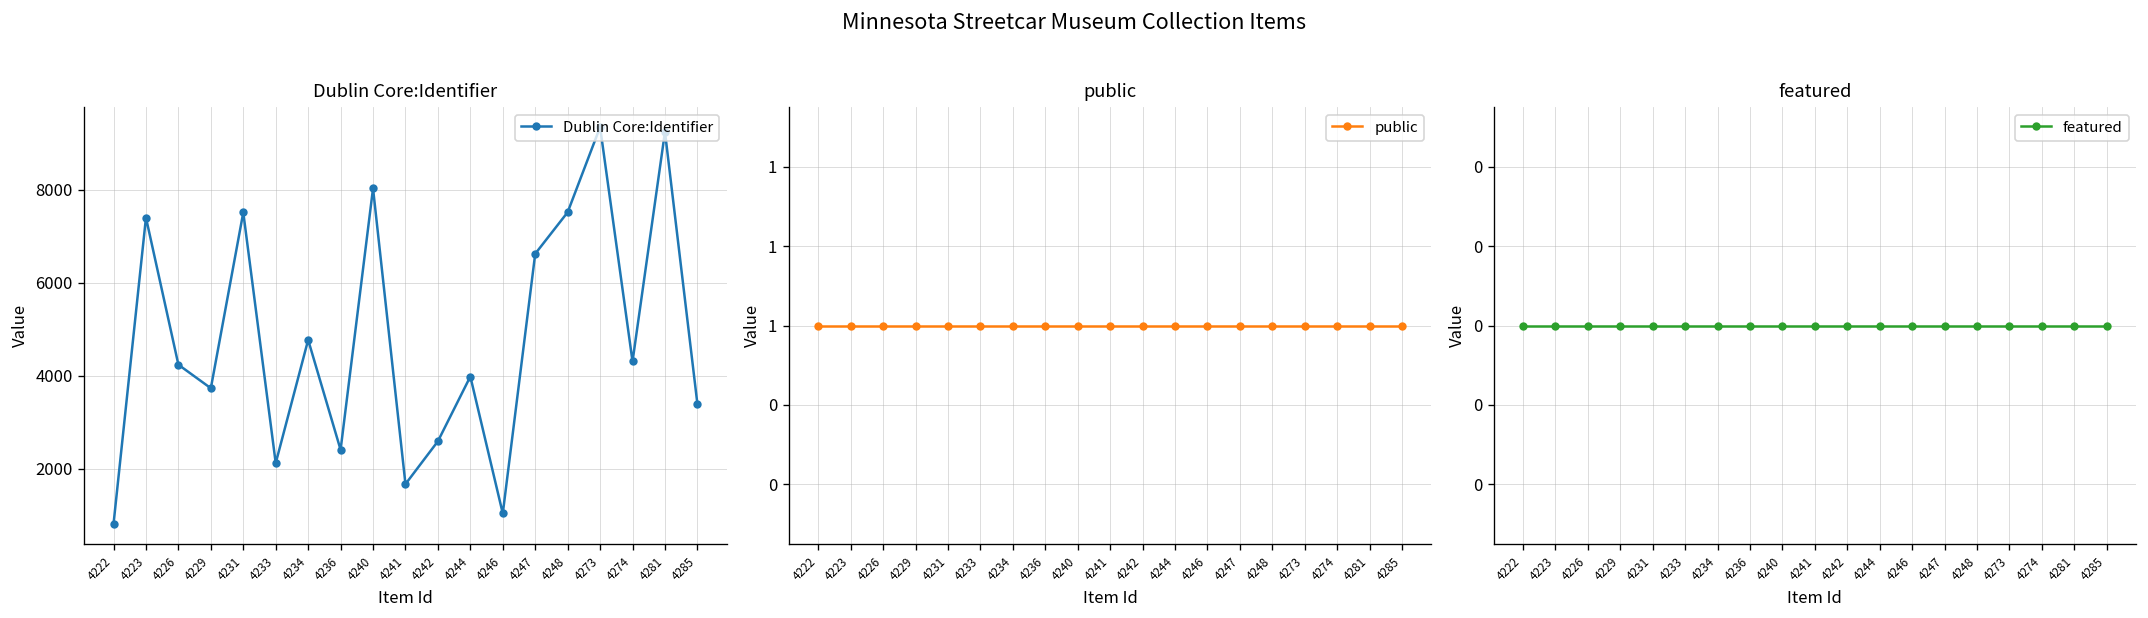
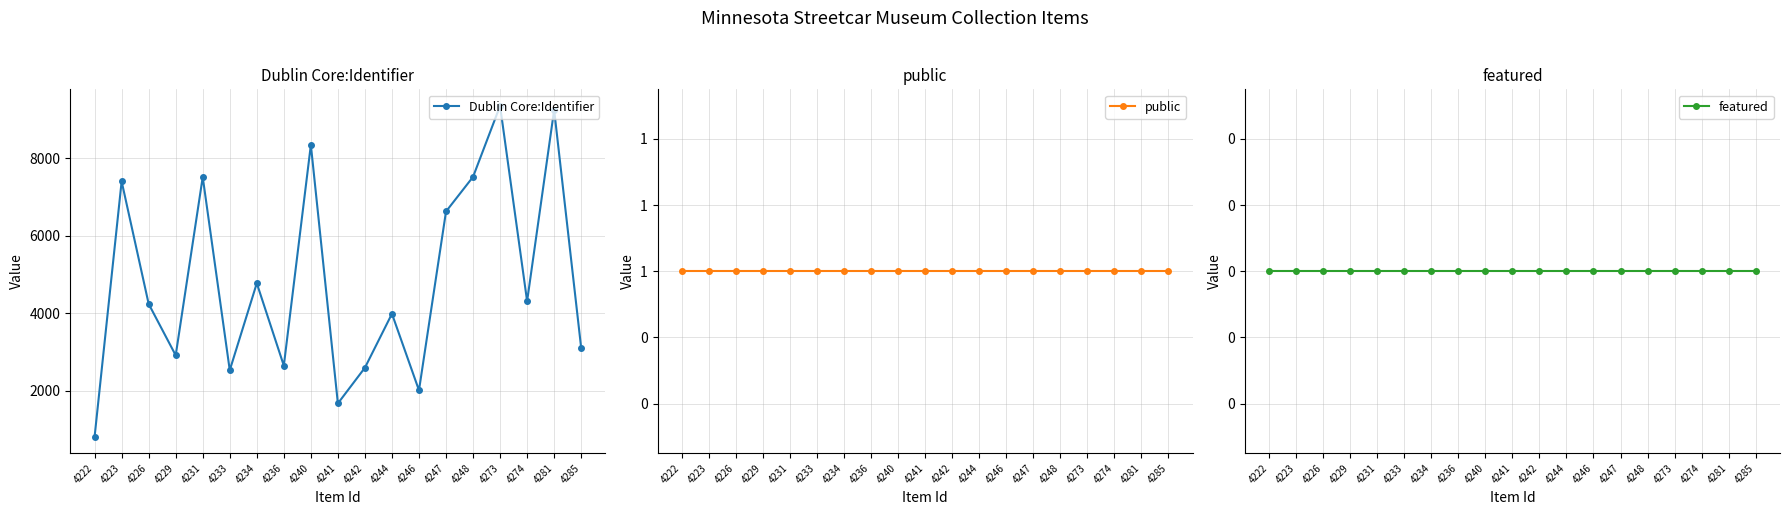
Dublin Core:Identifier, 4229: 3700 -> 2900
Dublin Core:Identifier, 4233: 2100 -> 2500
Dublin Core:Identifier, 4236: 2400 -> 2600
Dublin Core:Identifier, 4240: 8000 -> 8300
Dublin Core:Identifier, 4246: 1000 -> 2000
Dublin Core:Identifier, 4285: 3400 -> 3100
